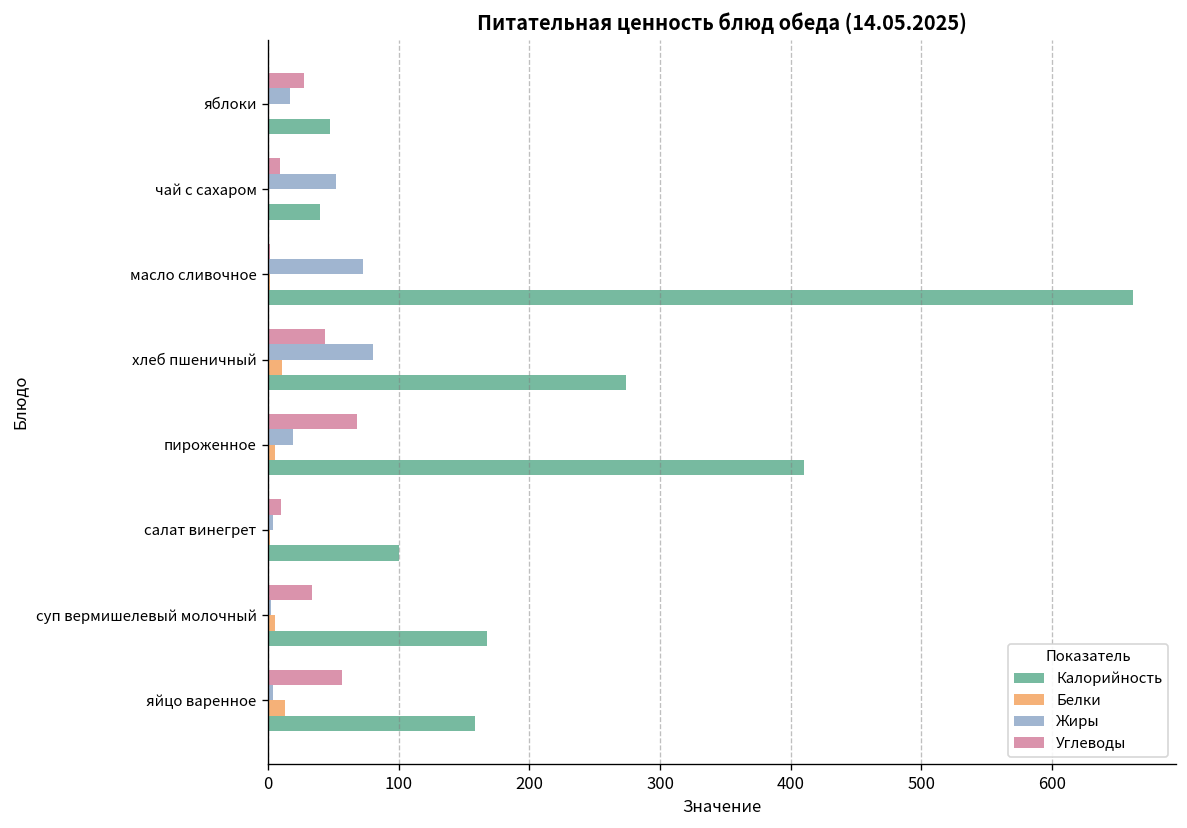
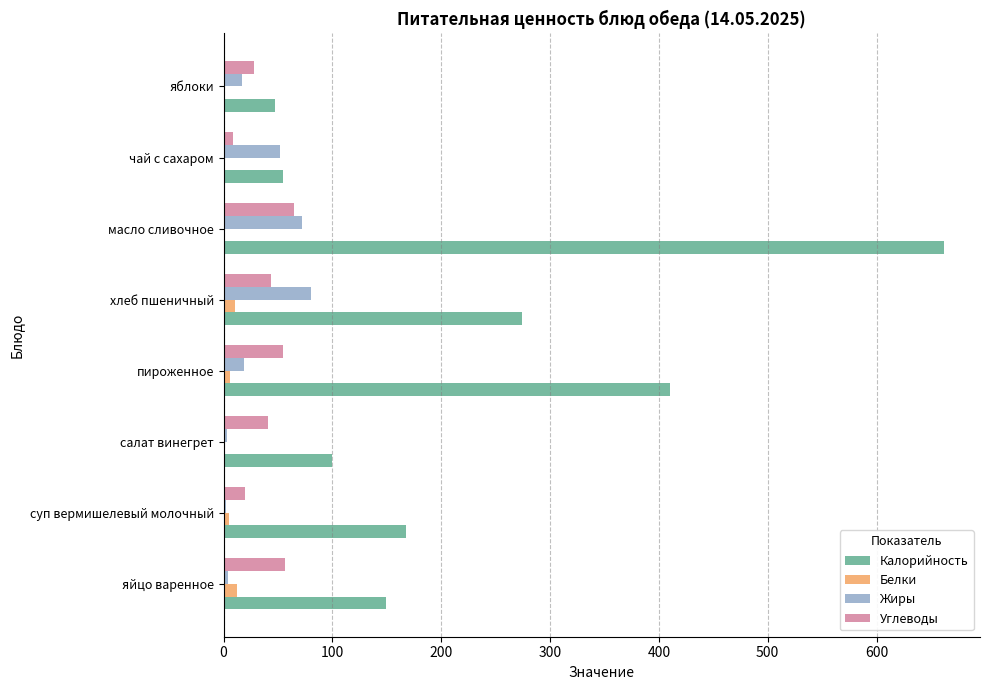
Калорийность, чай с сахаром: 40 -> 55
Углеводы, масло сливочное: 1 -> 65
Углеводы, пироженное: 68 -> 55
Углеводы, салат винегрет: 10 -> 41
Углеводы, суп вермишелевый молочный: 34 -> 20
Калорийность, яйцо варенное: 159 -> 150
